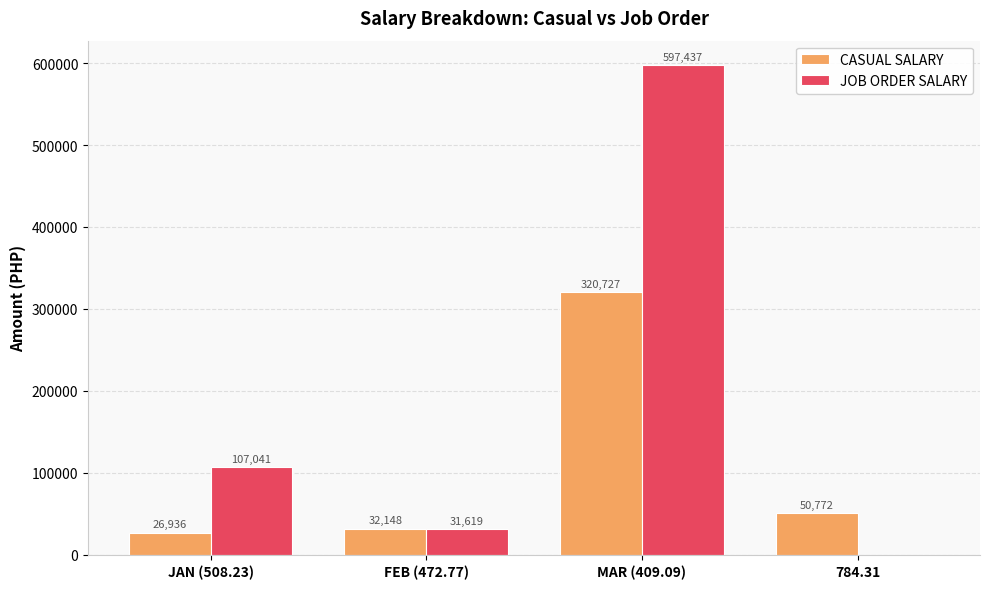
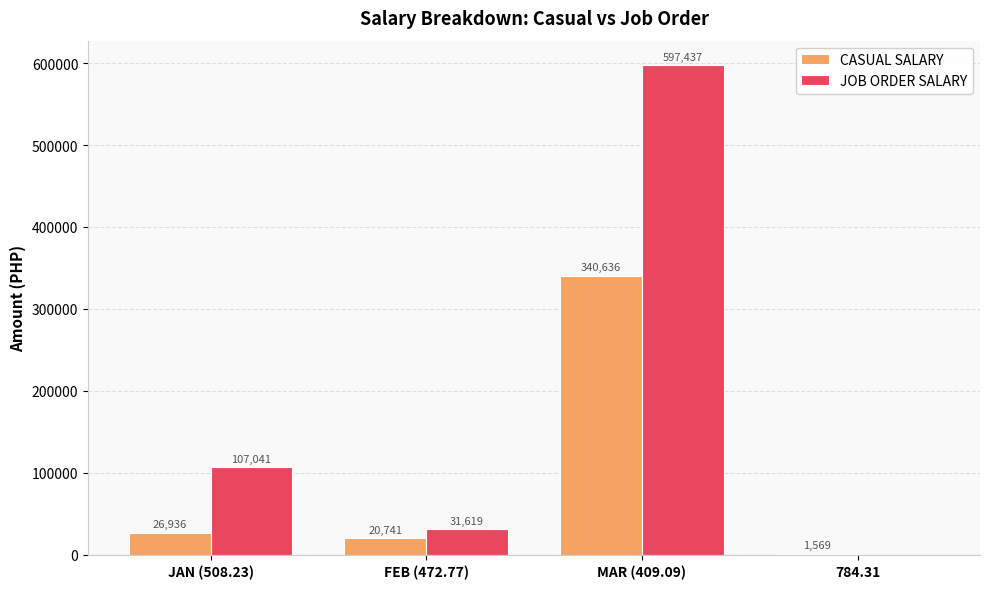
CASUAL SALARY, FEB (472.77): 32,148 -> 20,741
CASUAL SALARY, MAR (409.09): 320,727 -> 340,636
CASUAL SALARY, 784.31: 50,772 -> 1,569
